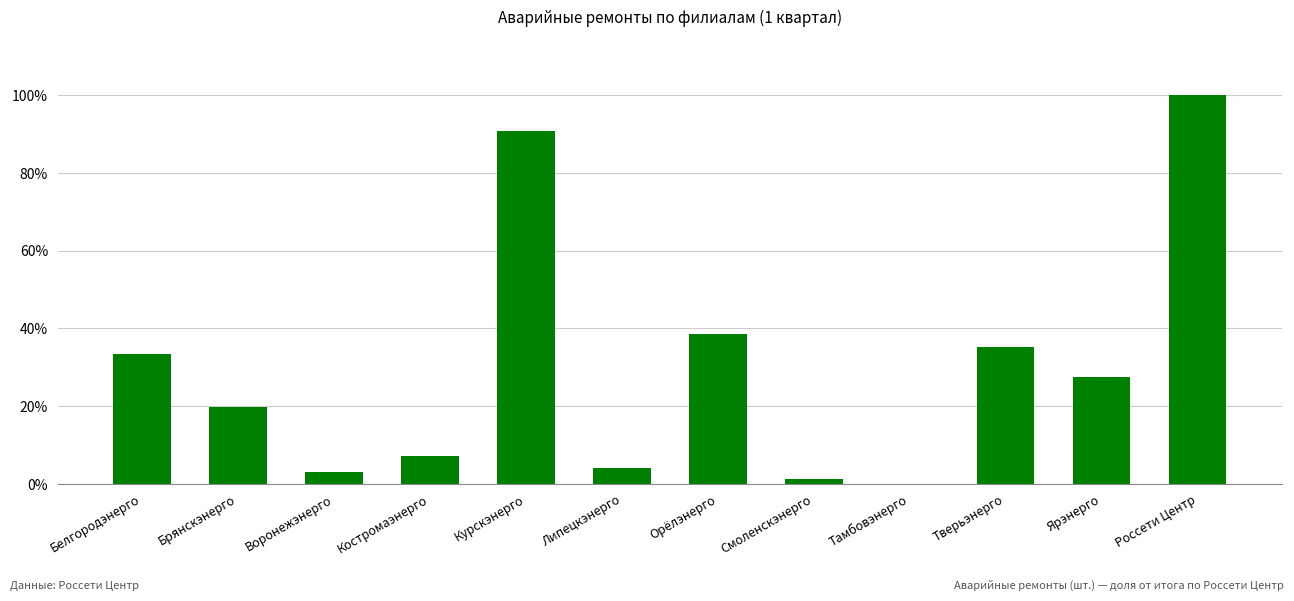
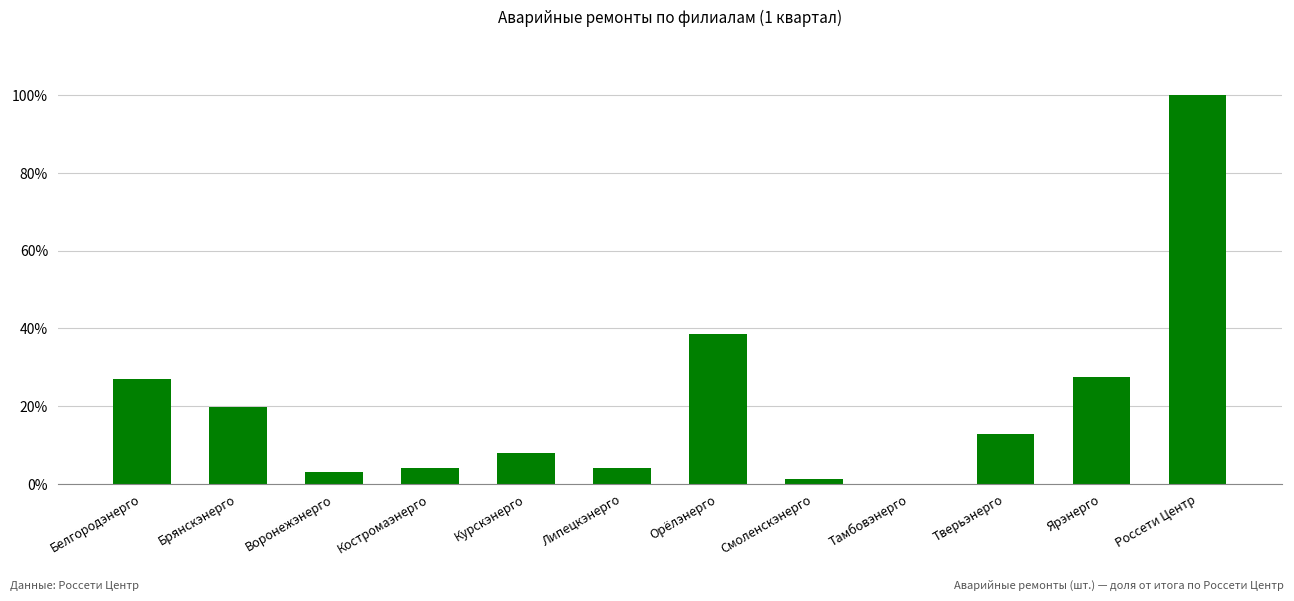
Белгородэнерго: 33% -> 27%
Костромаэнерго: 7% -> 4%
Курскэнерго: 91% -> 8%
Тверьэнерго: 35% -> 13%
